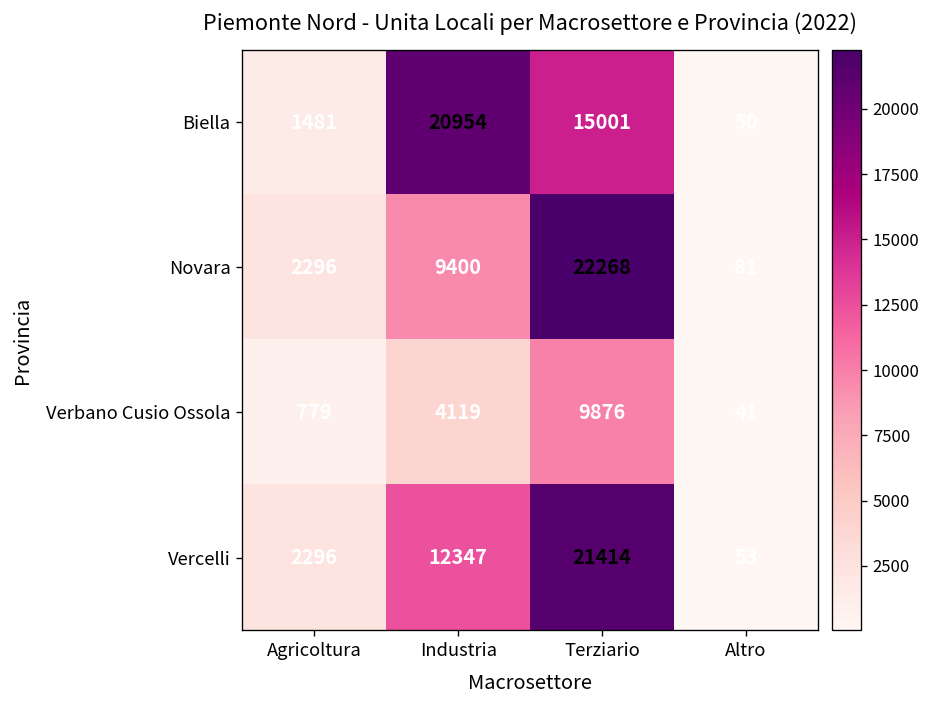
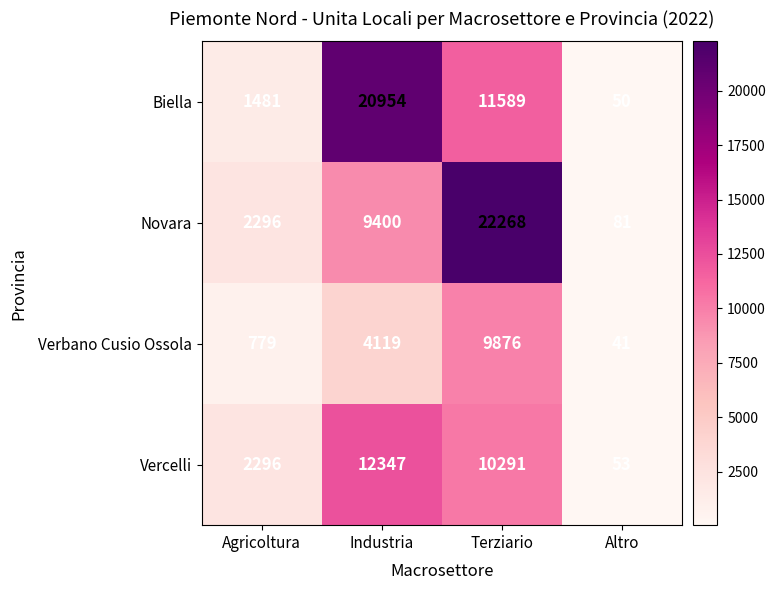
Biella, Terziario: 15001 -> 11589
Vercelli, Terziario: 21414 -> 10291
